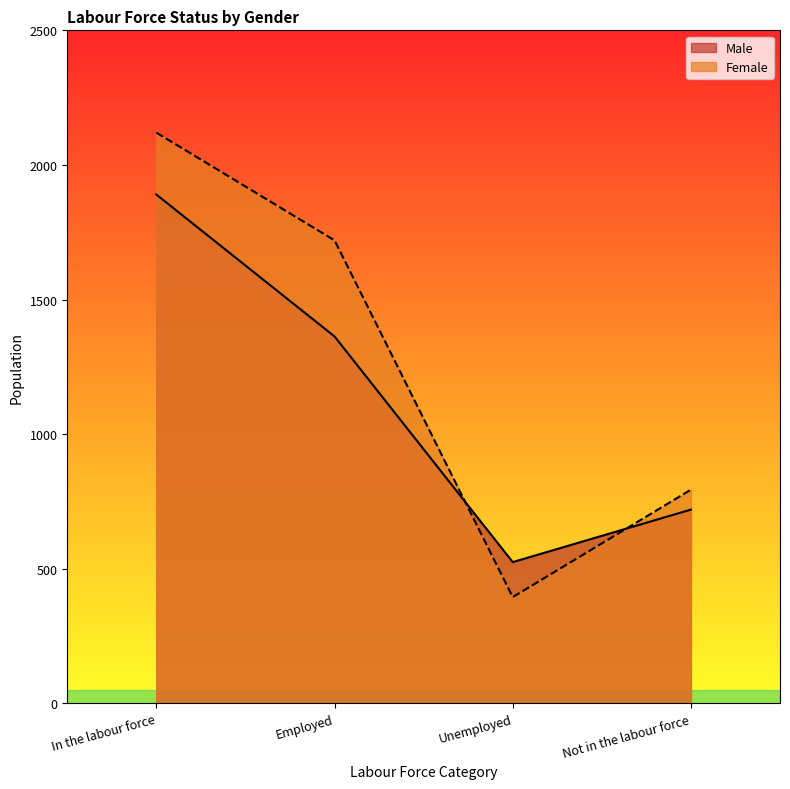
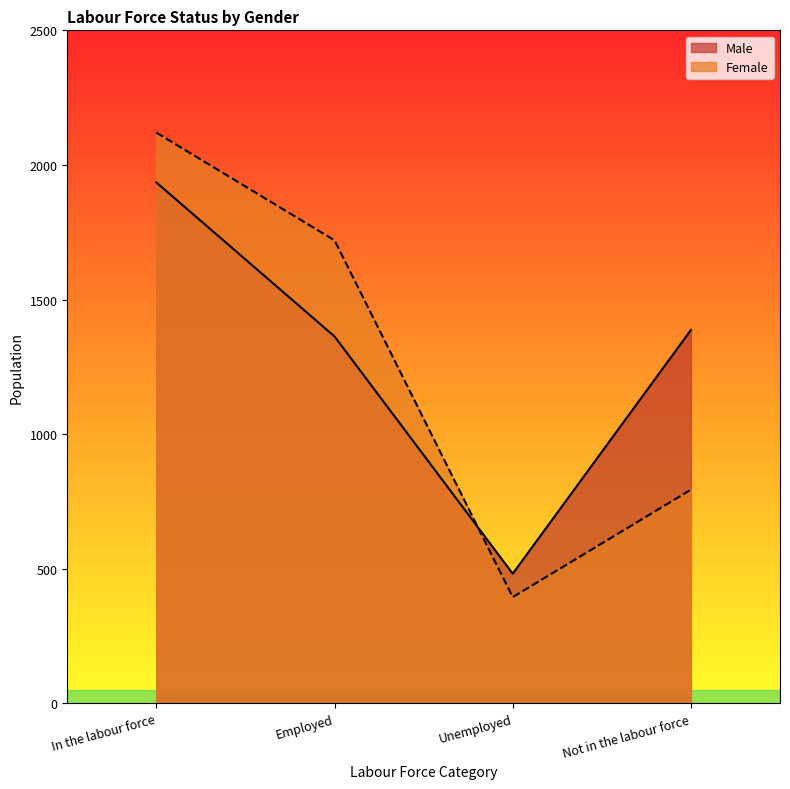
Male, In the labour force: 1890 -> 1940
Male, Unemployed: 530 -> 480
Male, Not in the labour force: 720 -> 1390
